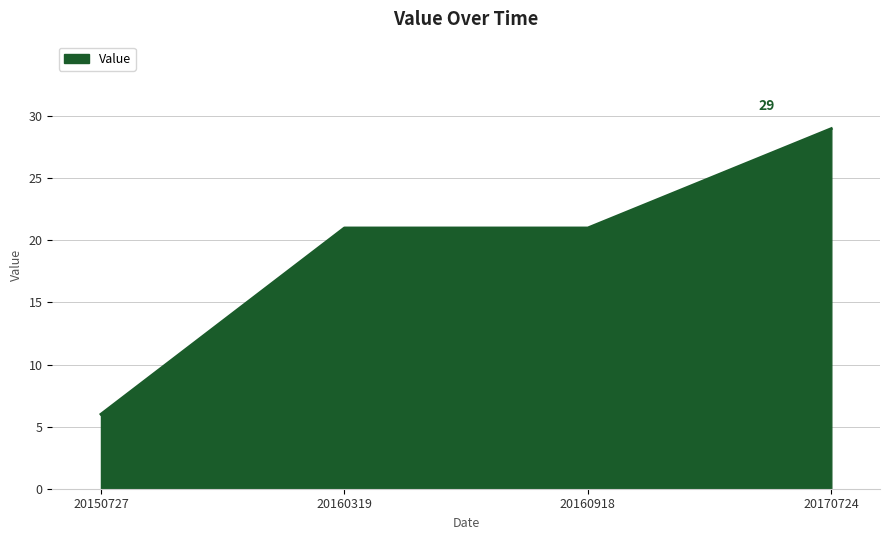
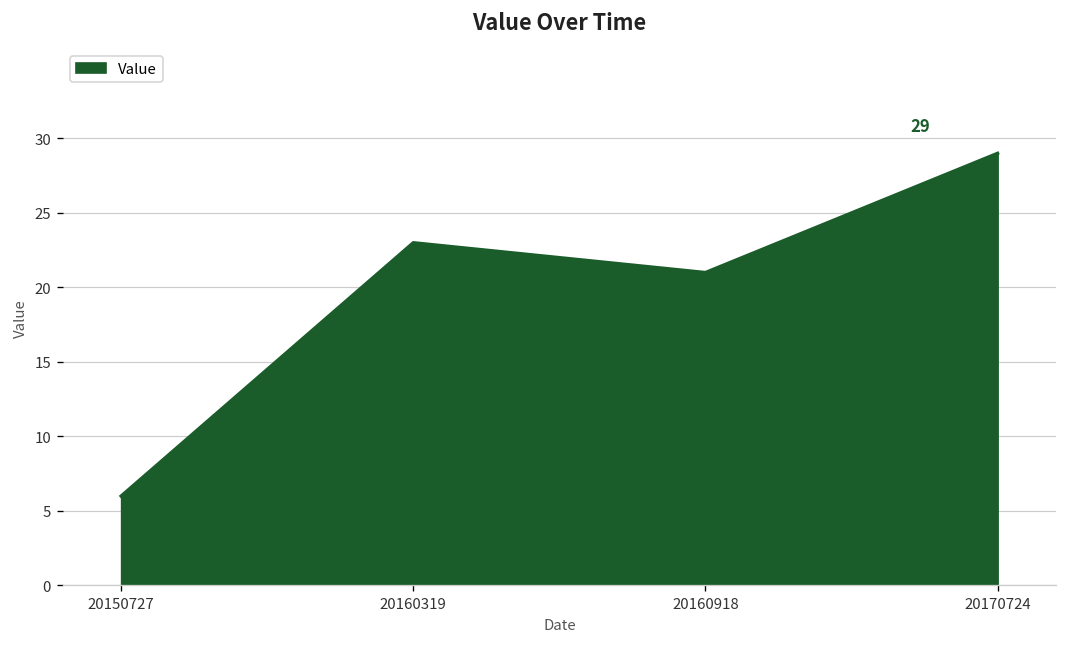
20160319: 21 -> 23
